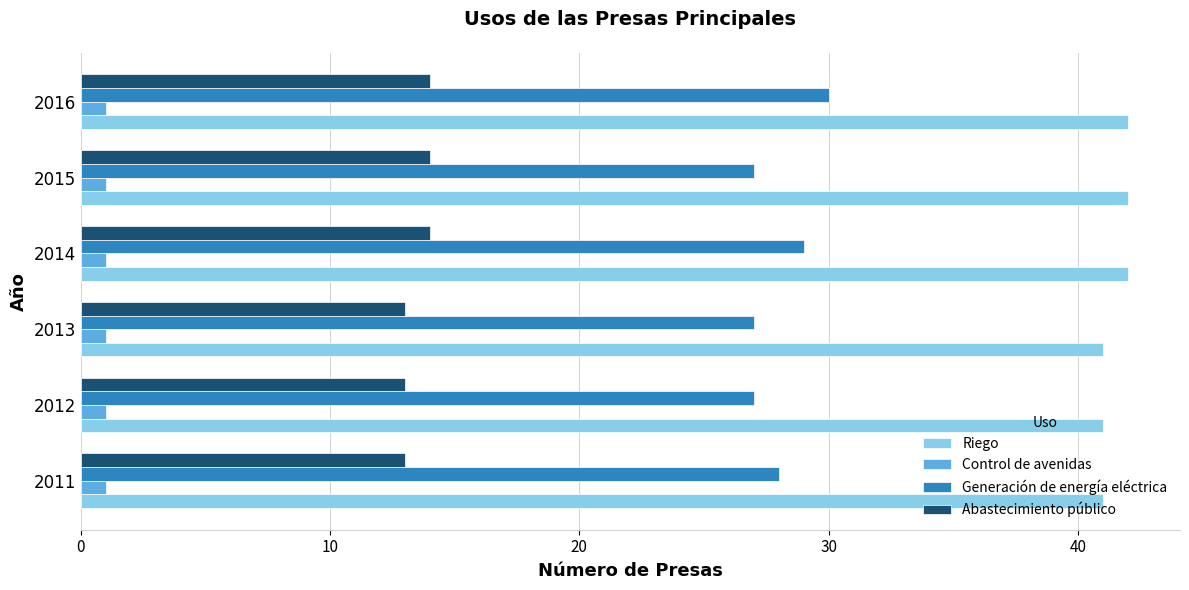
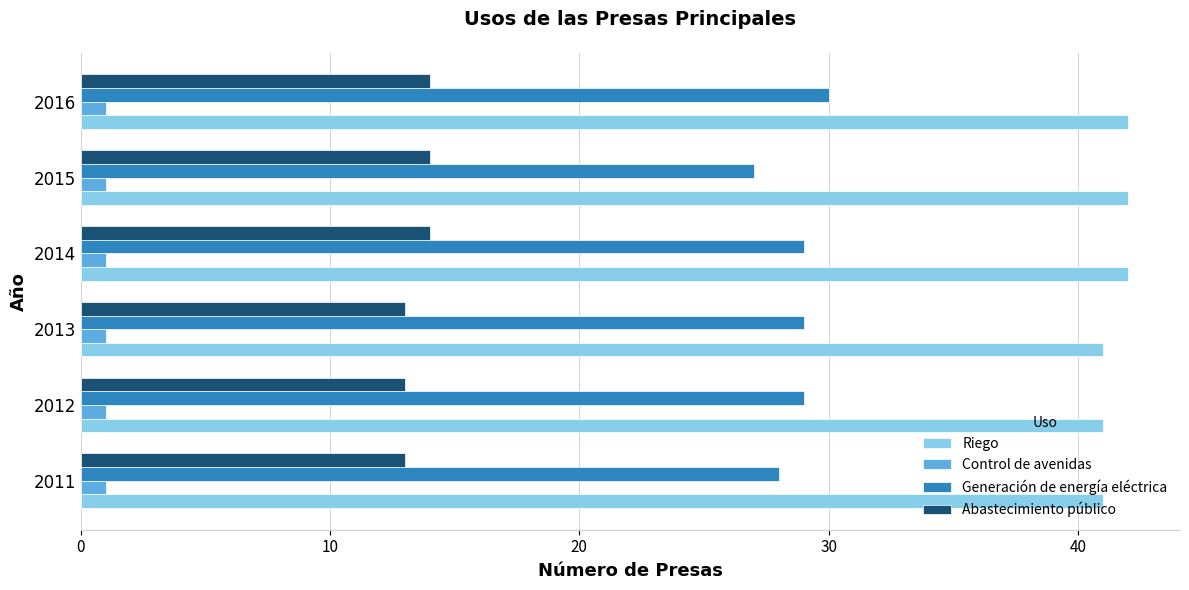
Generación de energía eléctrica, 2013: 27 -> 29
Generación de energía eléctrica, 2012: 27 -> 29
